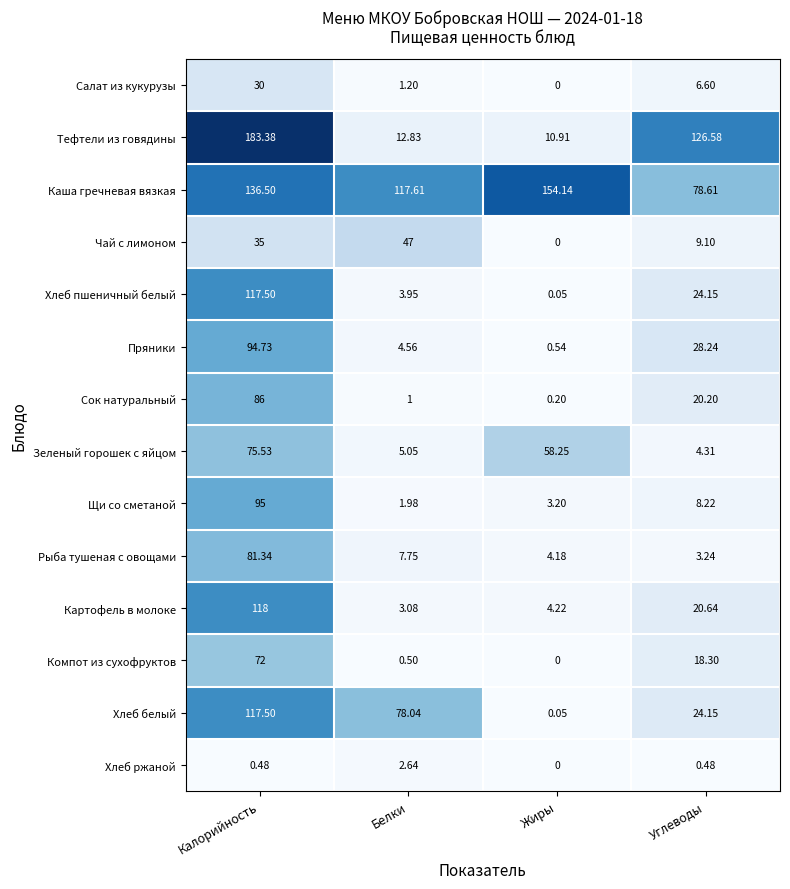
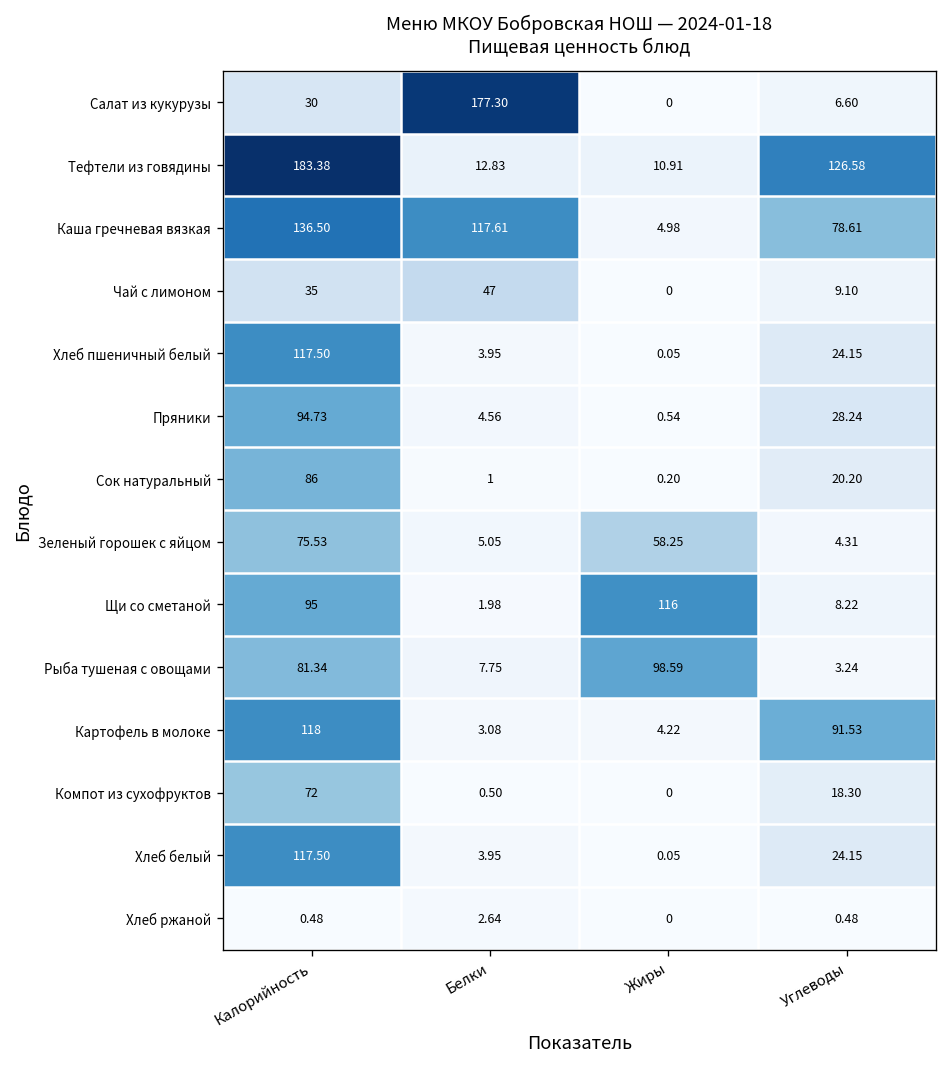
Салат из кукурузы, Белки: 1.20 -> 177.30
Каша гречневая вязкая, Жиры: 154.14 -> 4.98
Щи со сметаной, Жиры: 3.20 -> 116
Рыба тушеная с овощами, Жиры: 4.18 -> 98.59
Картофель в молоке, Углеводы: 20.64 -> 91.53
Хлеб белый, Белки: 78.04 -> 3.95
